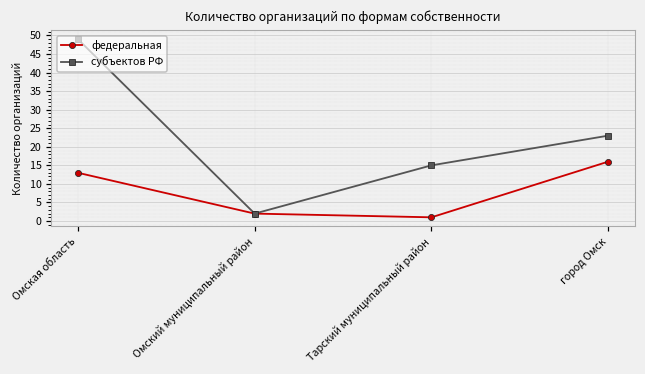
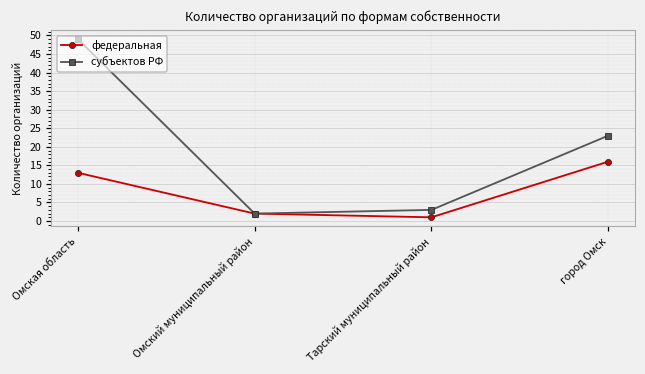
субъектов РФ, Тарский муниципальный район: 15 -> 3
